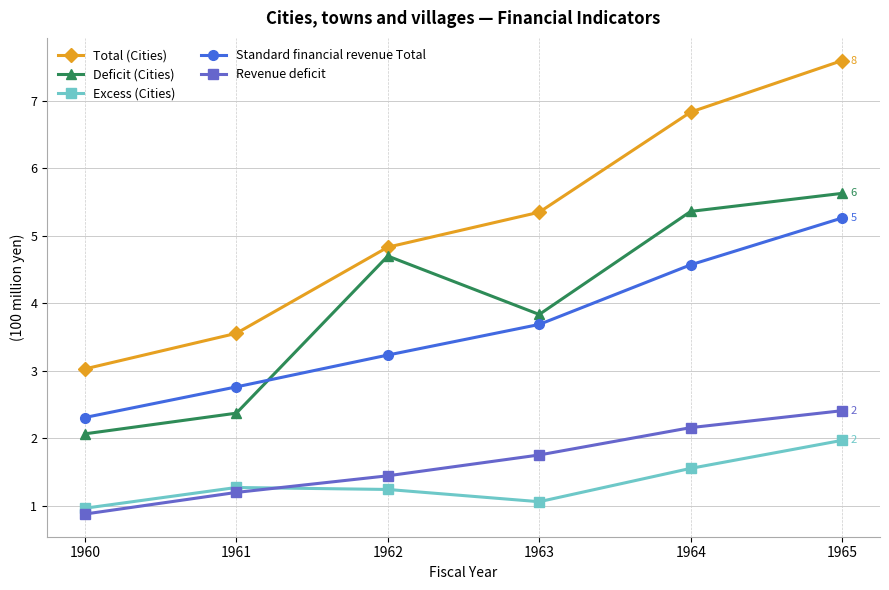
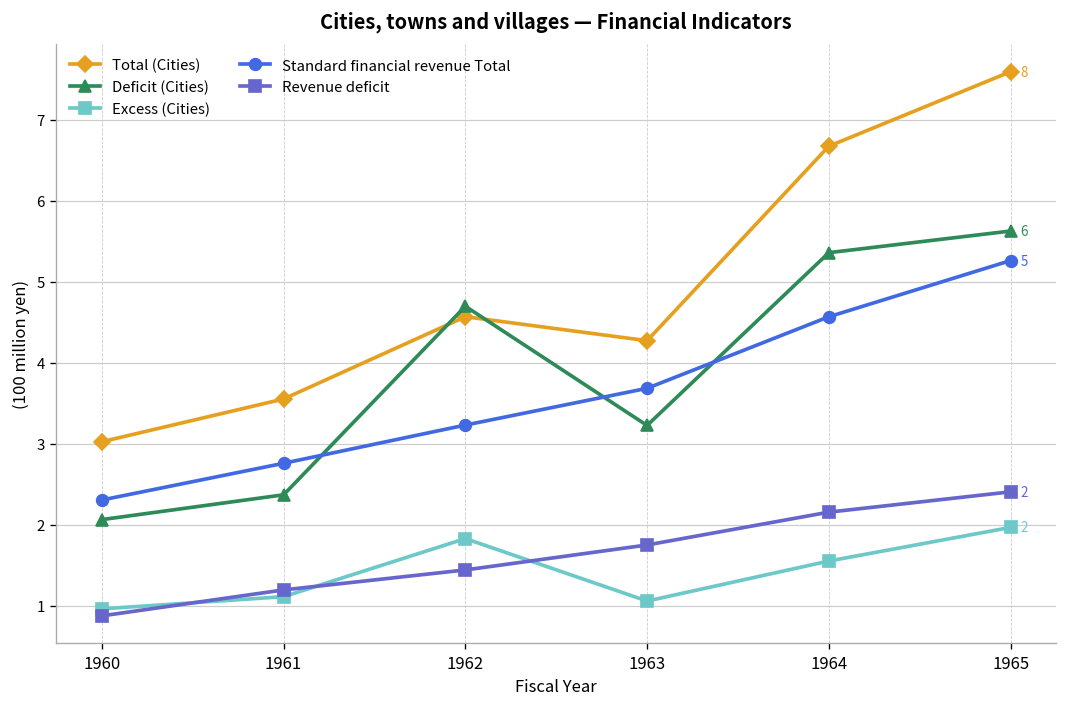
Excess (Cities), 1961: 1.3 -> 1.1
Total (Cities), 1962: 4.8 -> 4.6
Excess (Cities), 1962: 1.2 -> 1.8
Total (Cities), 1963: 5.3 -> 4.3
Deficit (Cities), 1963: 3.8 -> 3.2
Total (Cities), 1964: 6.8 -> 6.7
